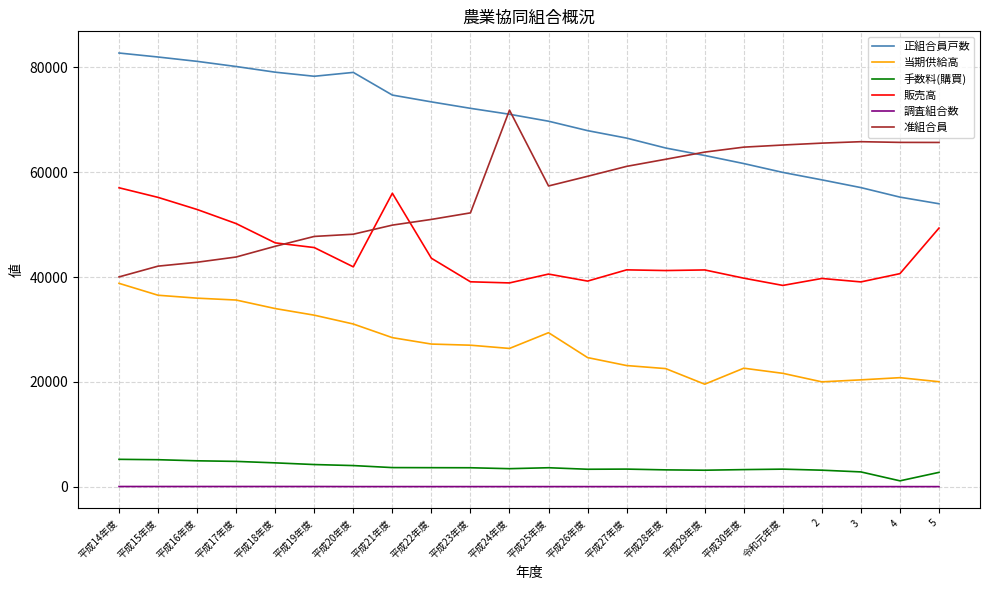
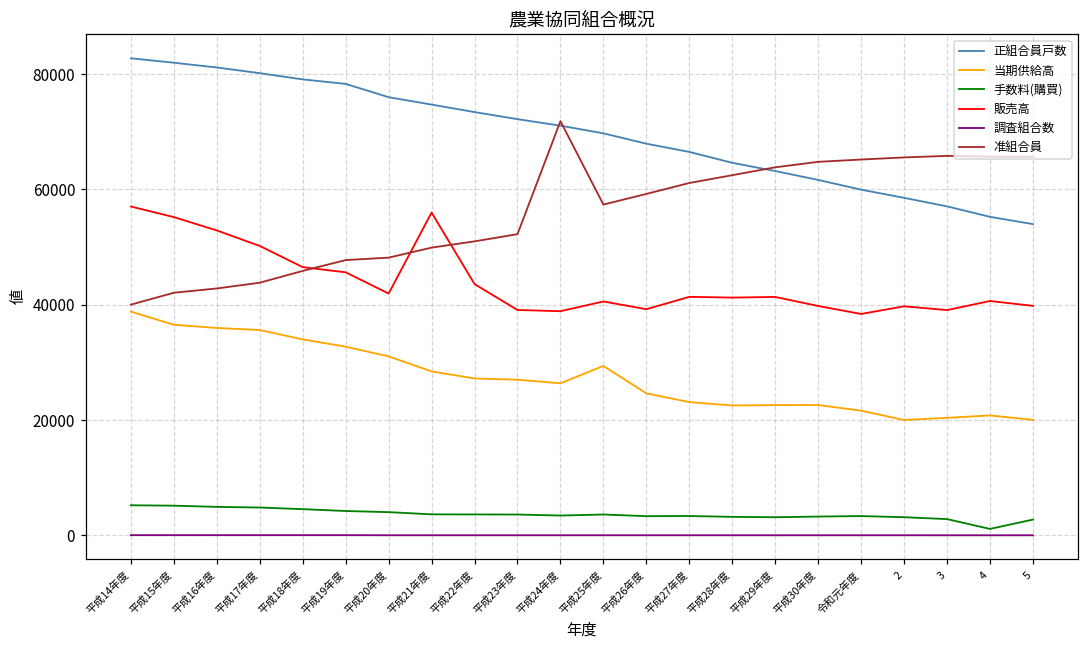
正組合員戸数, 平成20年度: 79000 -> 76000
当期供給高, 平成29年度: 20000 -> 23000
販売高, 5: 49000 -> 40000
